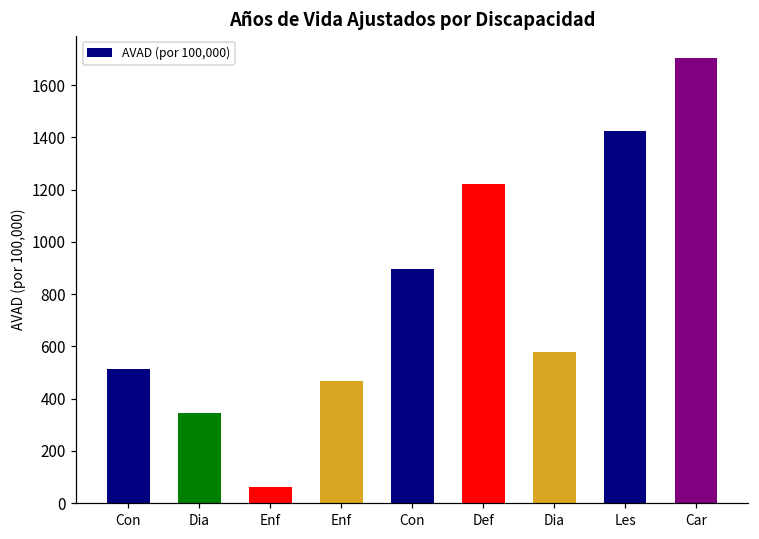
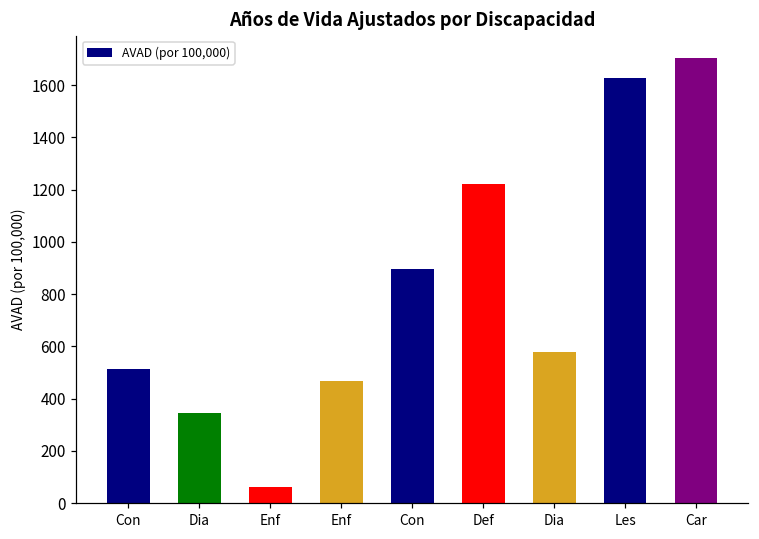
Les: 1430 -> 1630
